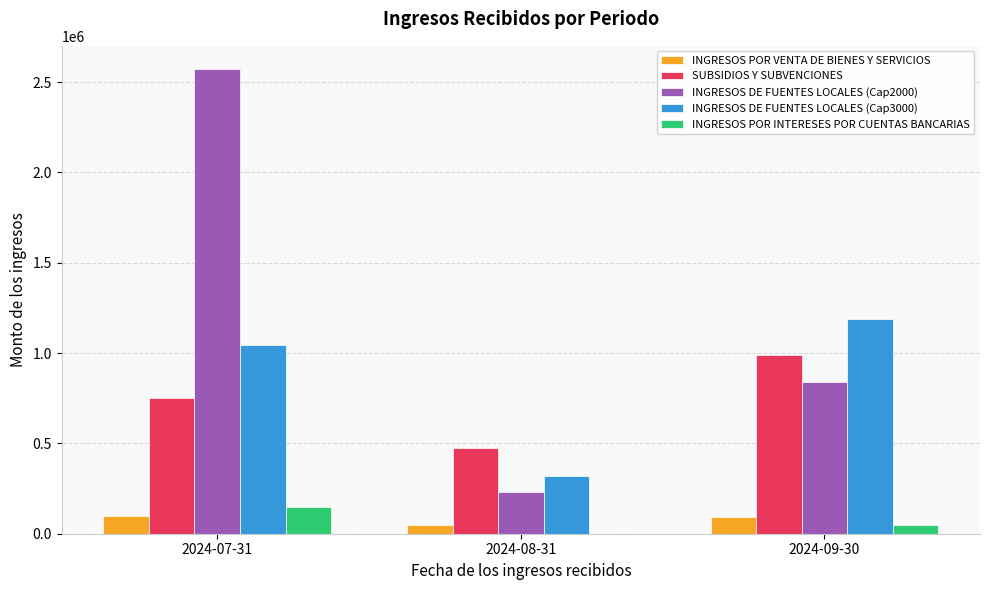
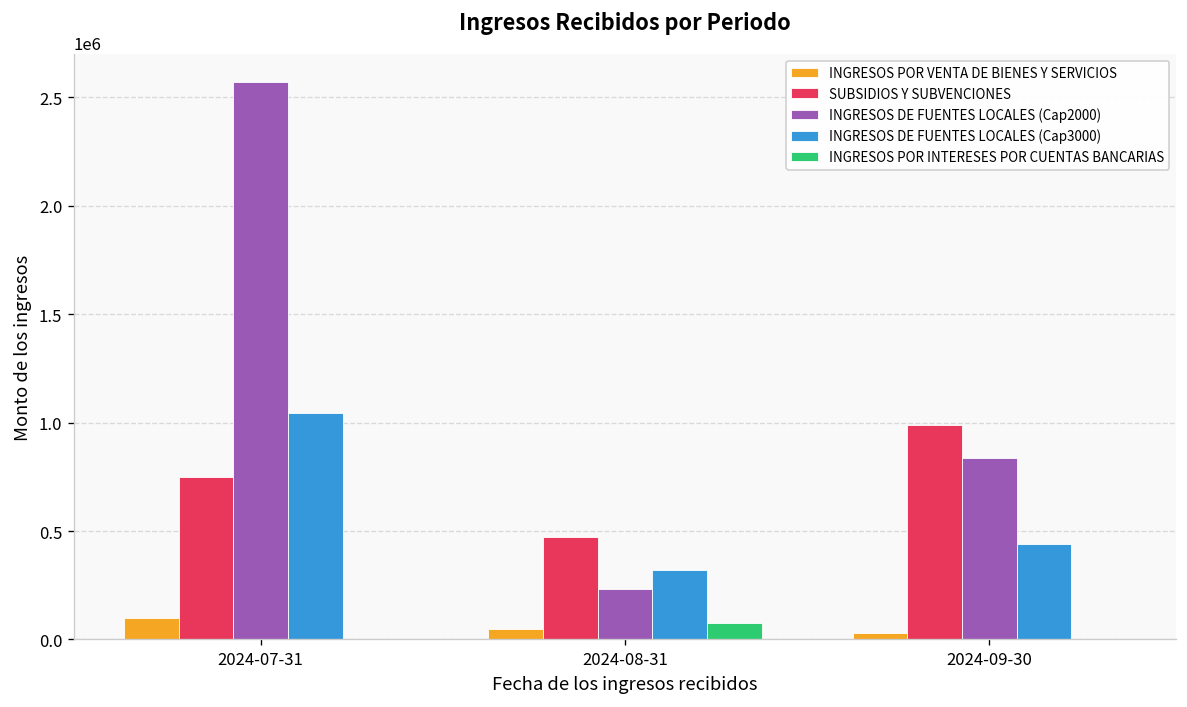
INGRESOS POR INTERESES POR CUENTAS BANCARIAS, 2024-07-31: 150000 -> 0
INGRESOS POR INTERESES POR CUENTAS BANCARIAS, 2024-08-31: 0 -> 70000
INGRESOS POR VENTA DE BIENES Y SERVICIOS, 2024-09-30: 90000 -> 30000
INGRESOS DE FUENTES LOCALES (Cap3000), 2024-09-30: 1190000 -> 440000
INGRESOS POR INTERESES POR CUENTAS BANCARIAS, 2024-09-30: 50000 -> 0
